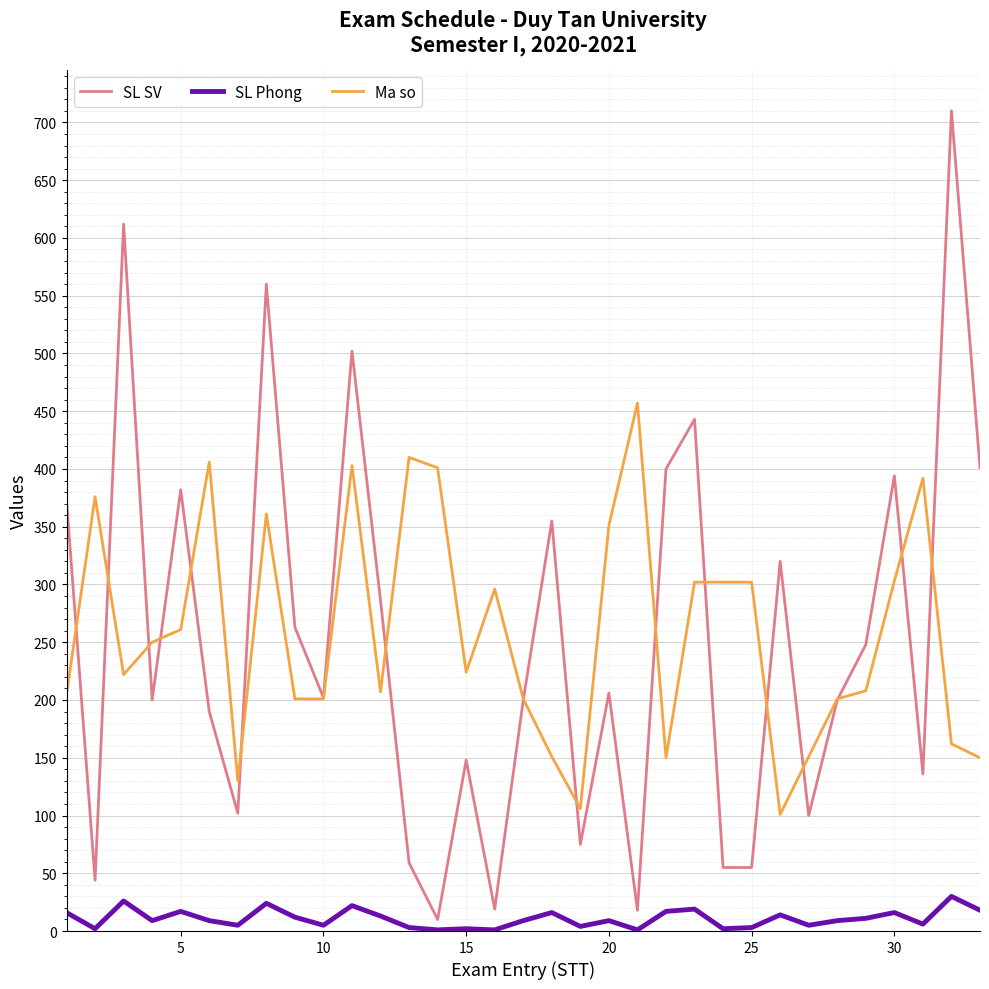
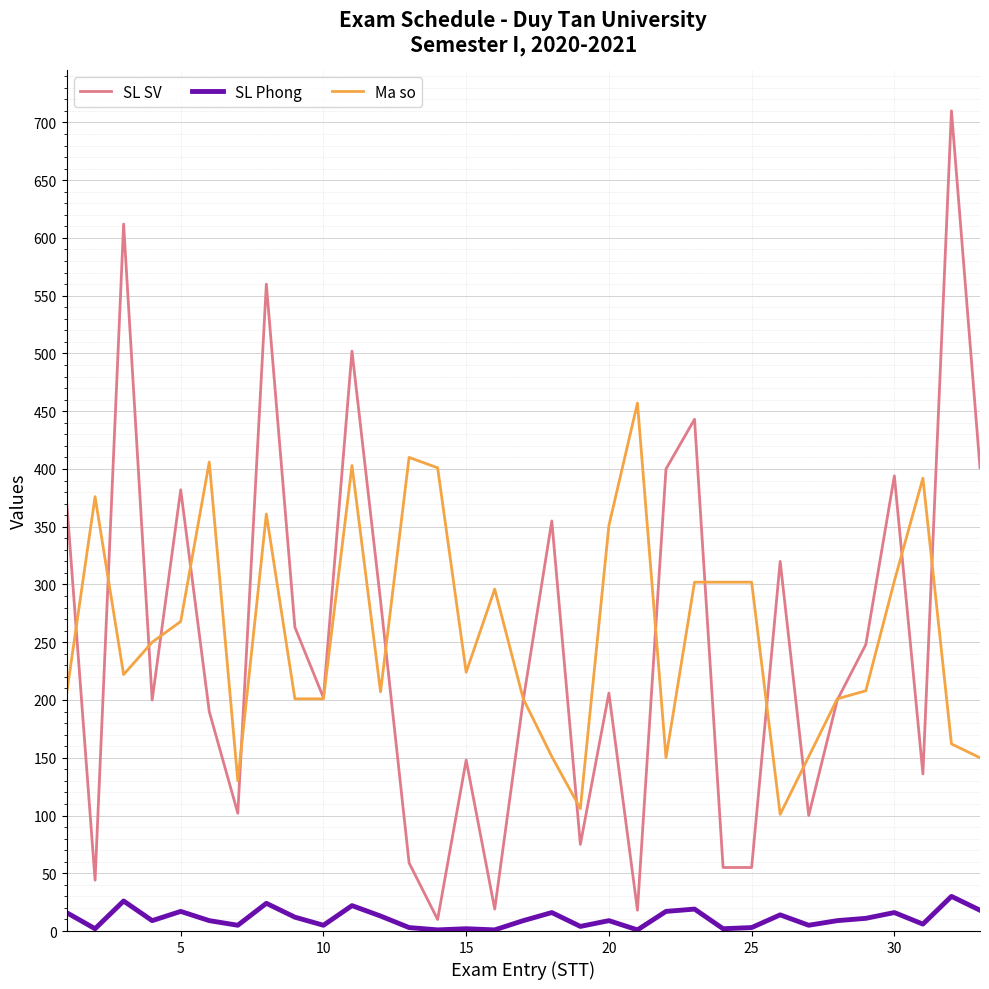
Ma so, 5: 261 -> 268
